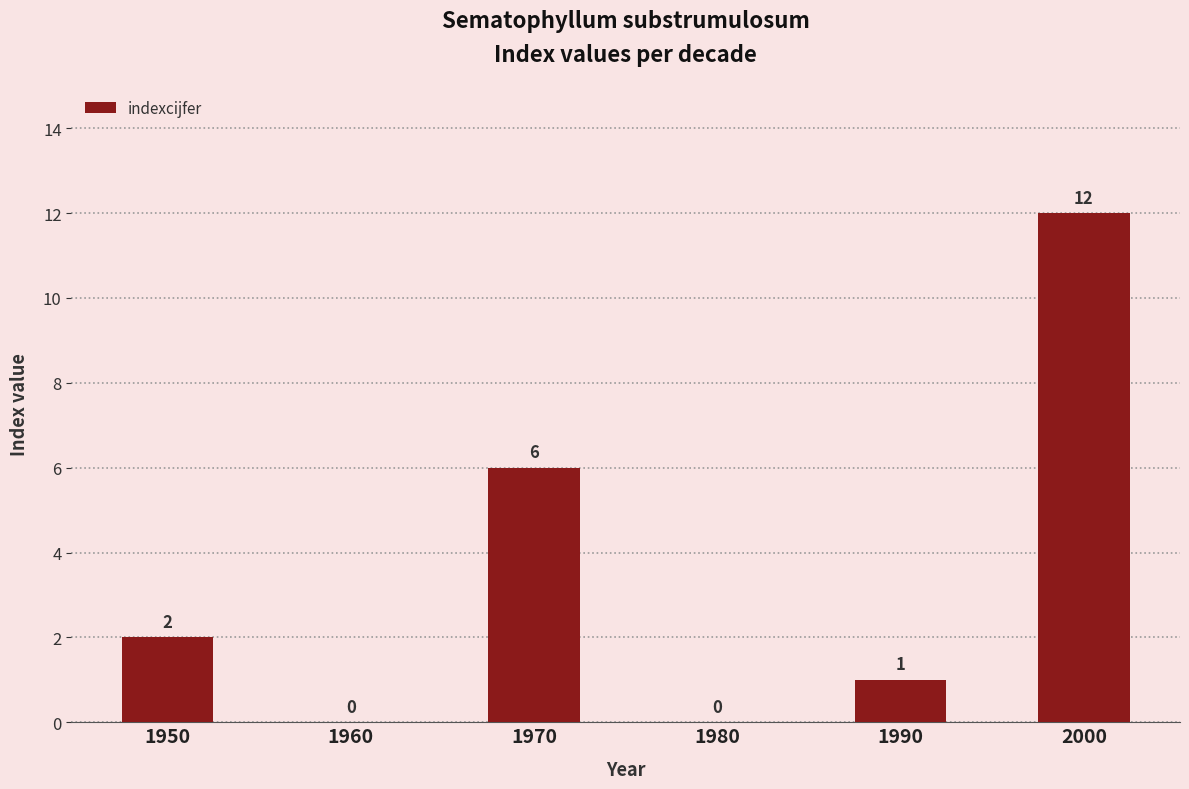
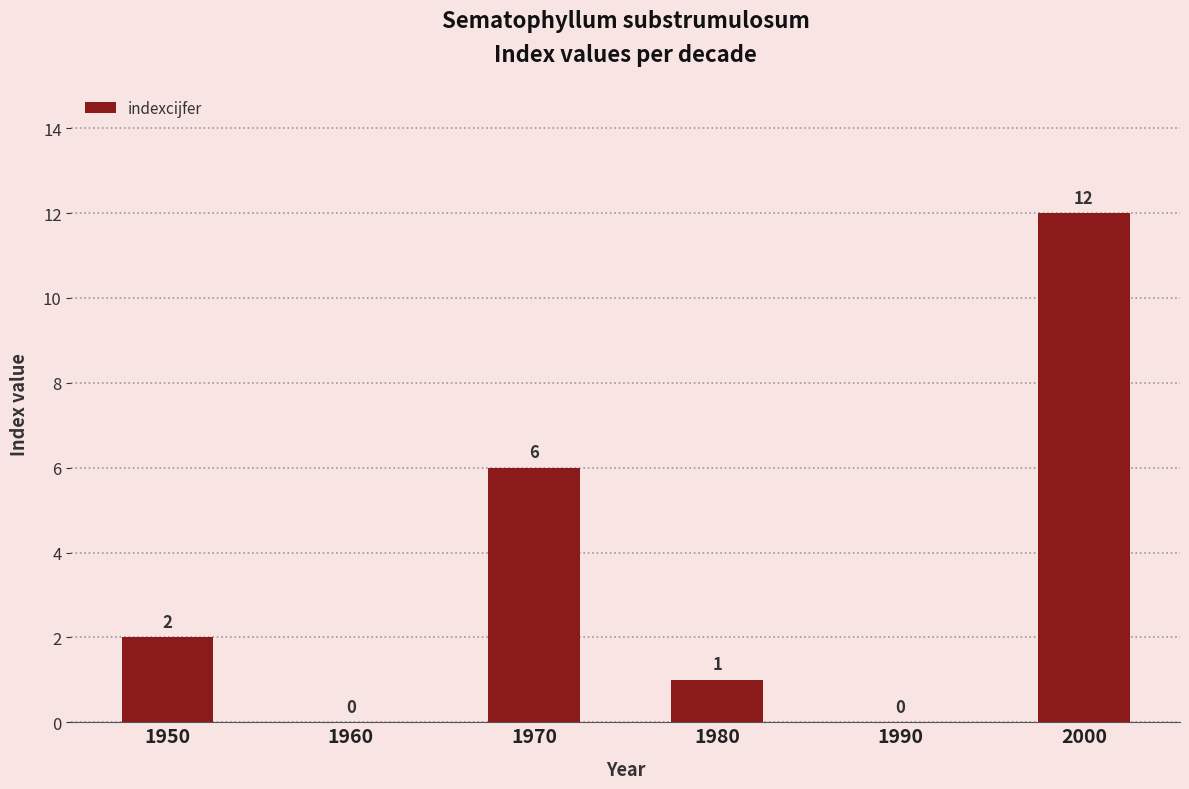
1980: 0 -> 1
1990: 1 -> 0
